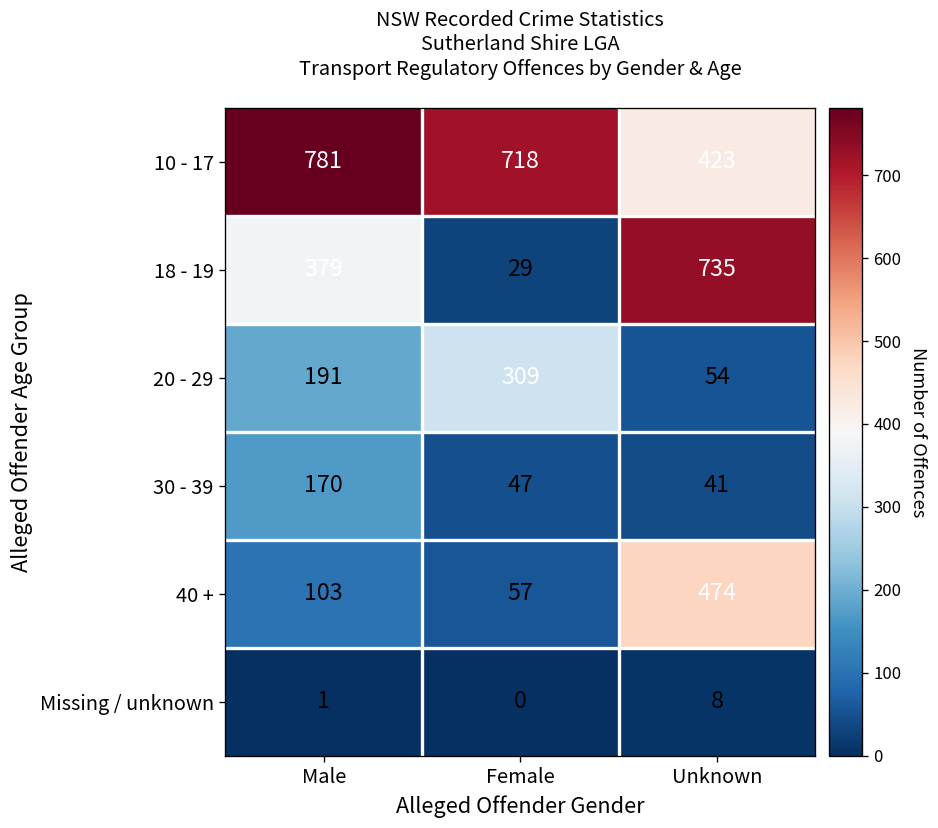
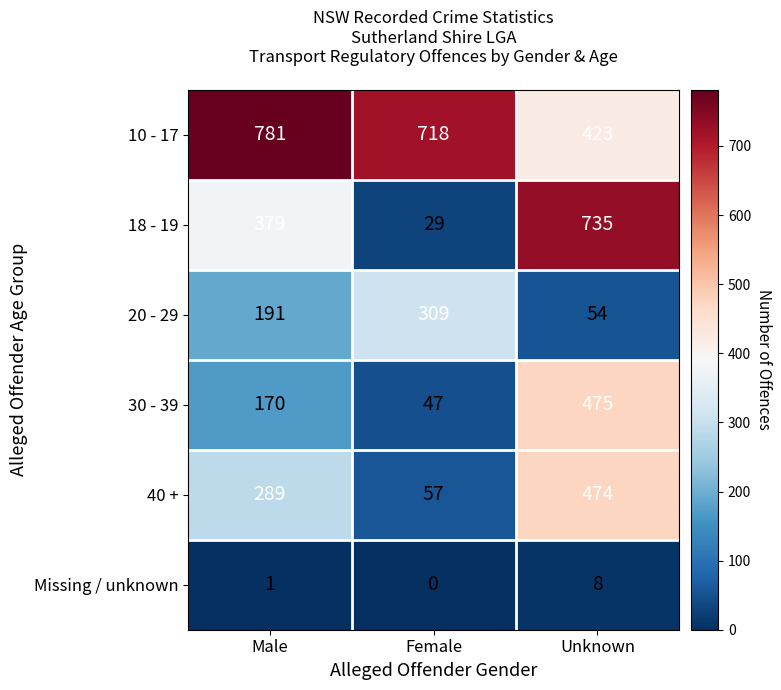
30 - 39, Unknown: 41 -> 475
40 +, Male: 103 -> 289
